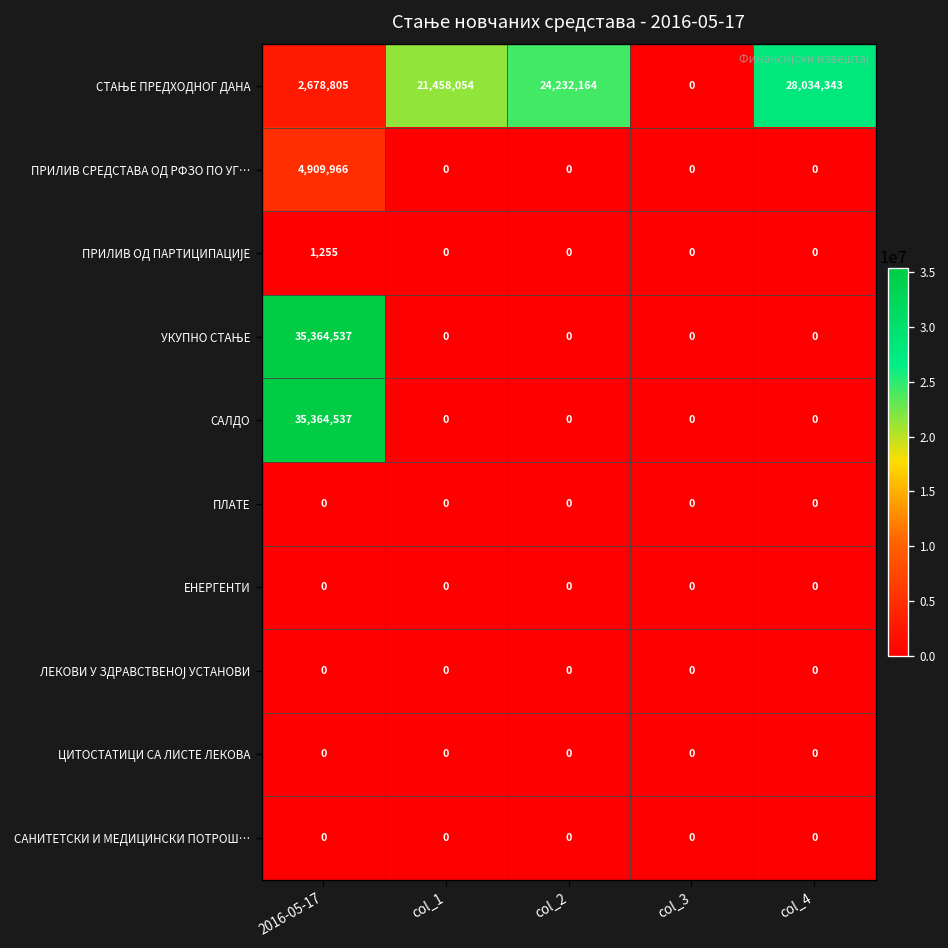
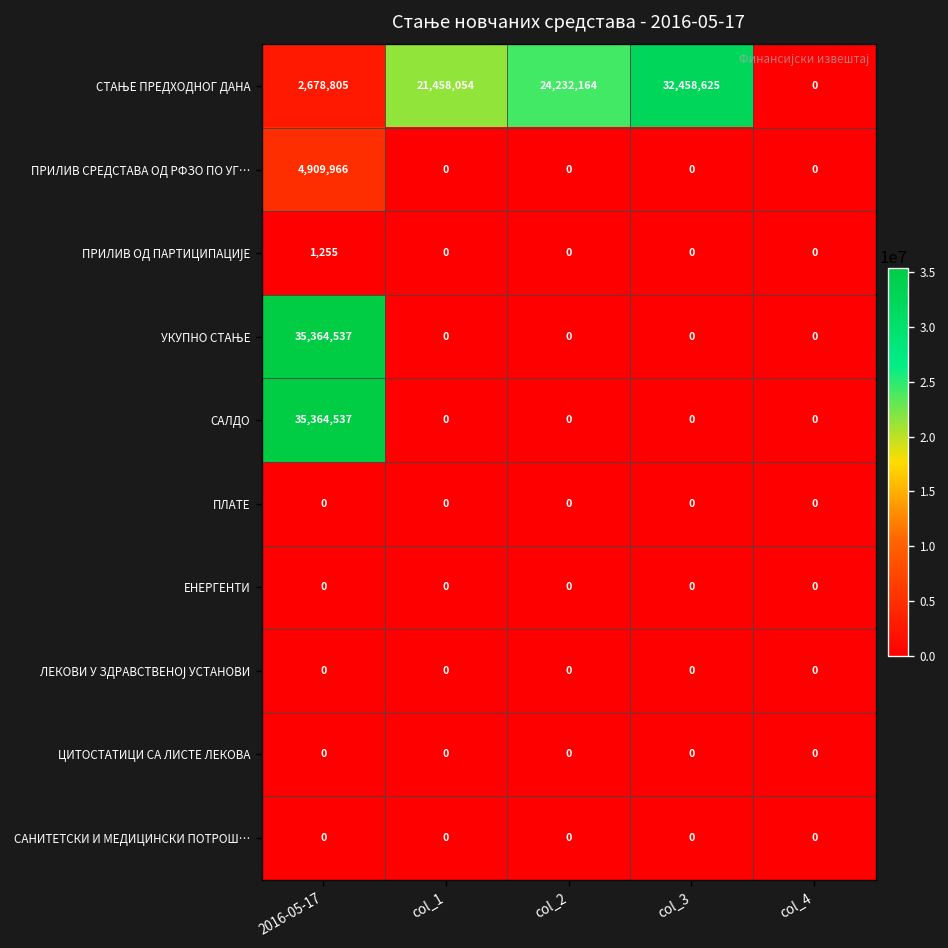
СТАЊЕ ПРЕДХОДНОГ ДАНА, col_3: 0 -> 32,458,625
СТАЊЕ ПРЕДХОДНОГ ДАНА, col_4: 28,034,343 -> 0
